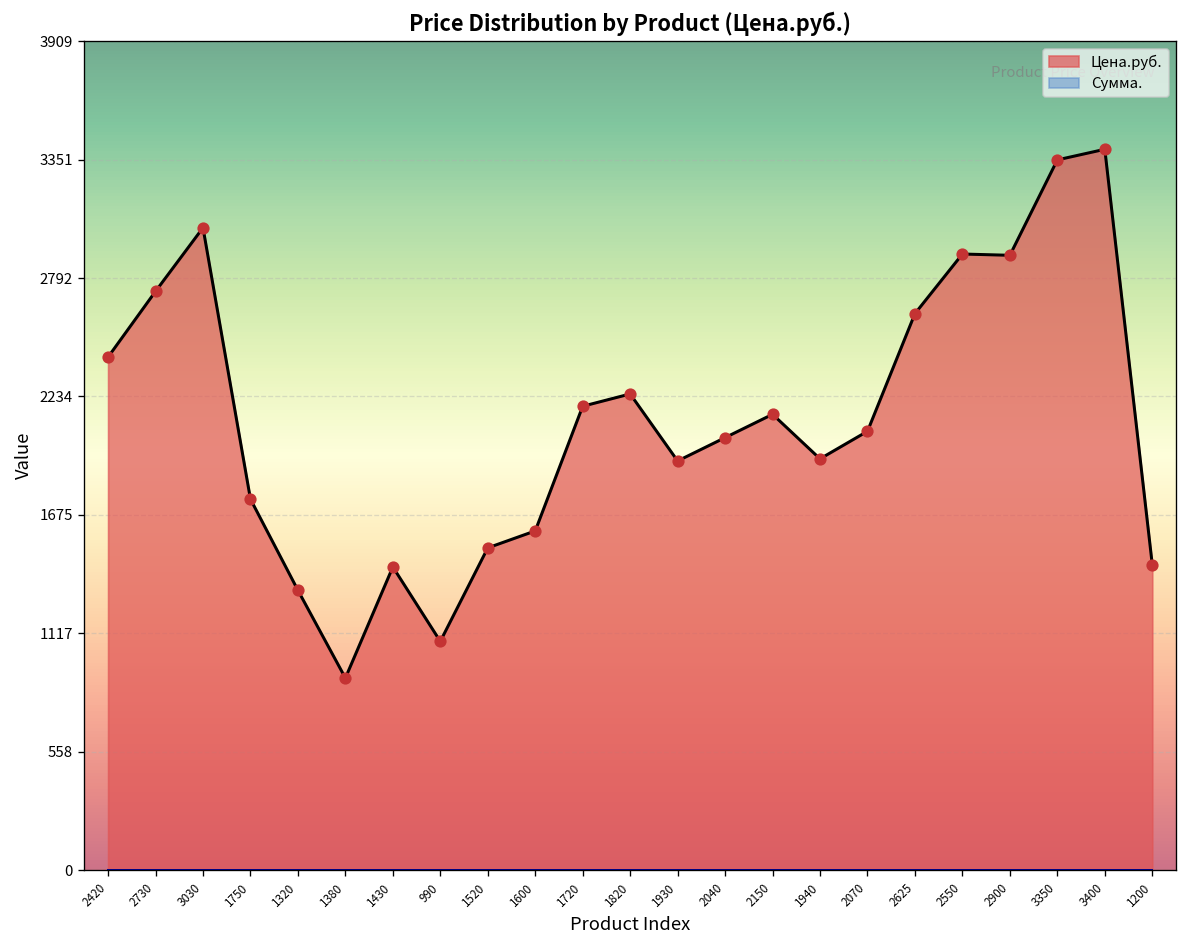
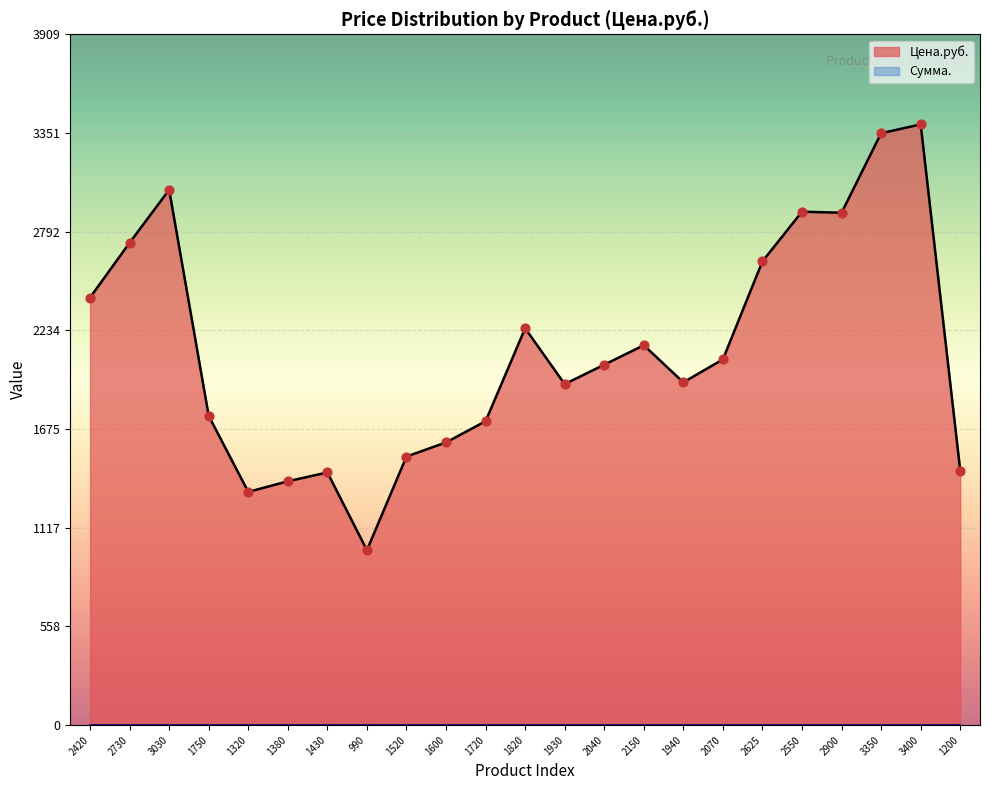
Цена.руб., 1380: 910 -> 1380
Цена.руб., 990: 1080 -> 990
Цена.руб., 1720: 2190 -> 1720
